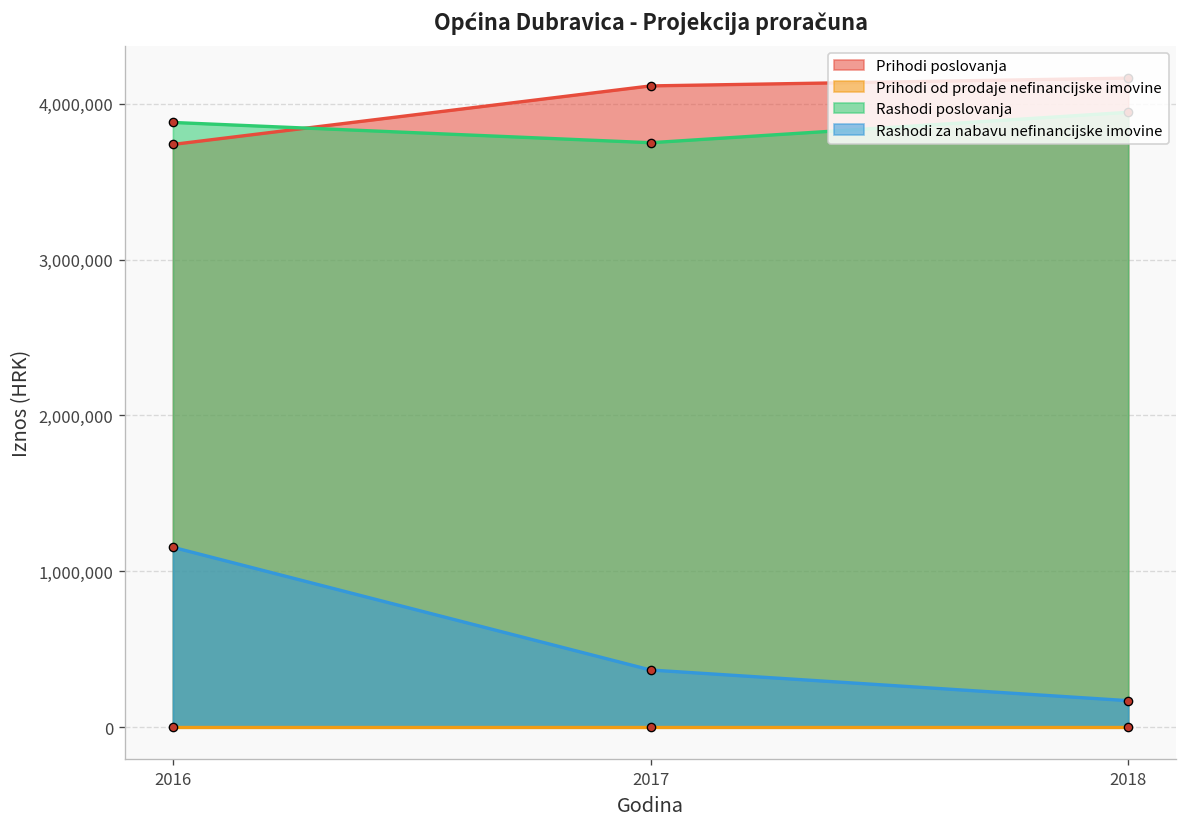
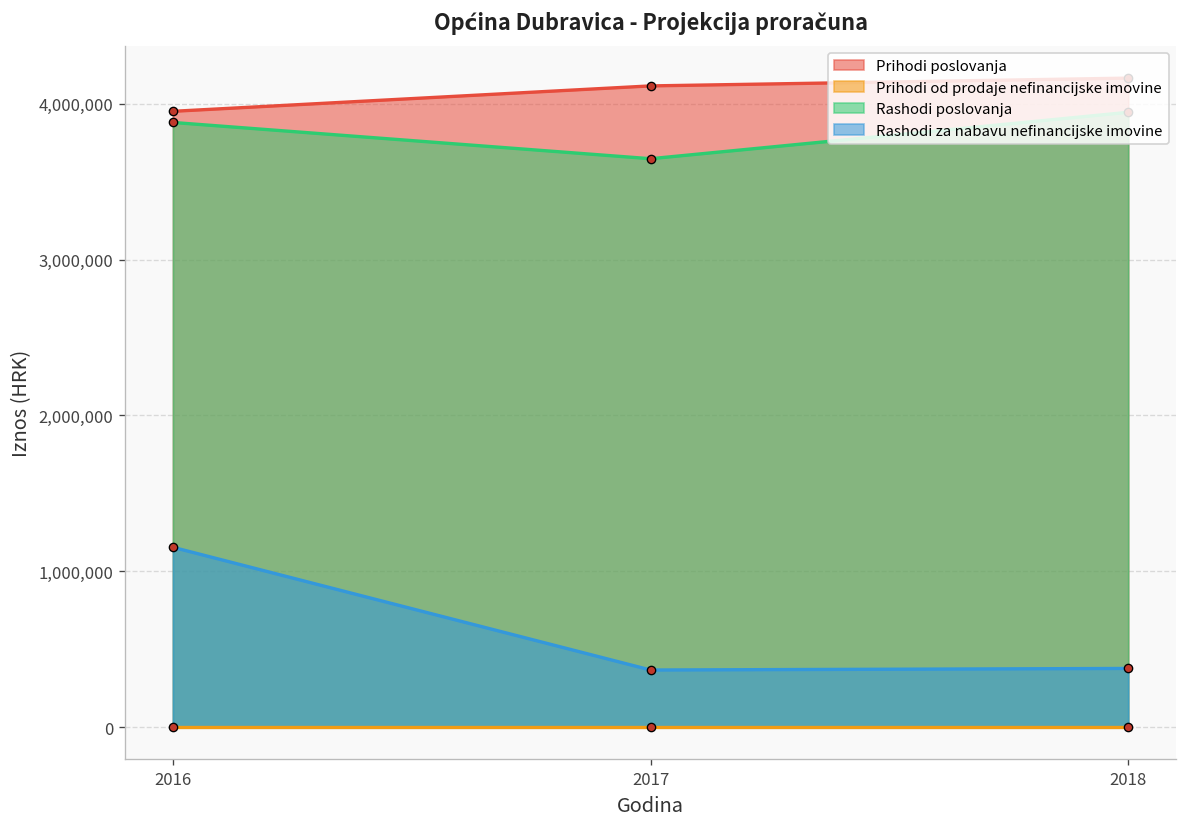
Prihodi poslovanja, 2016: 3,740,000 -> 3,950,000
Rashodi poslovanja, 2017: 3,750,000 -> 3,650,000
Rashodi za nabavu nefinancijske imovine, 2018: 170,000 -> 380,000
